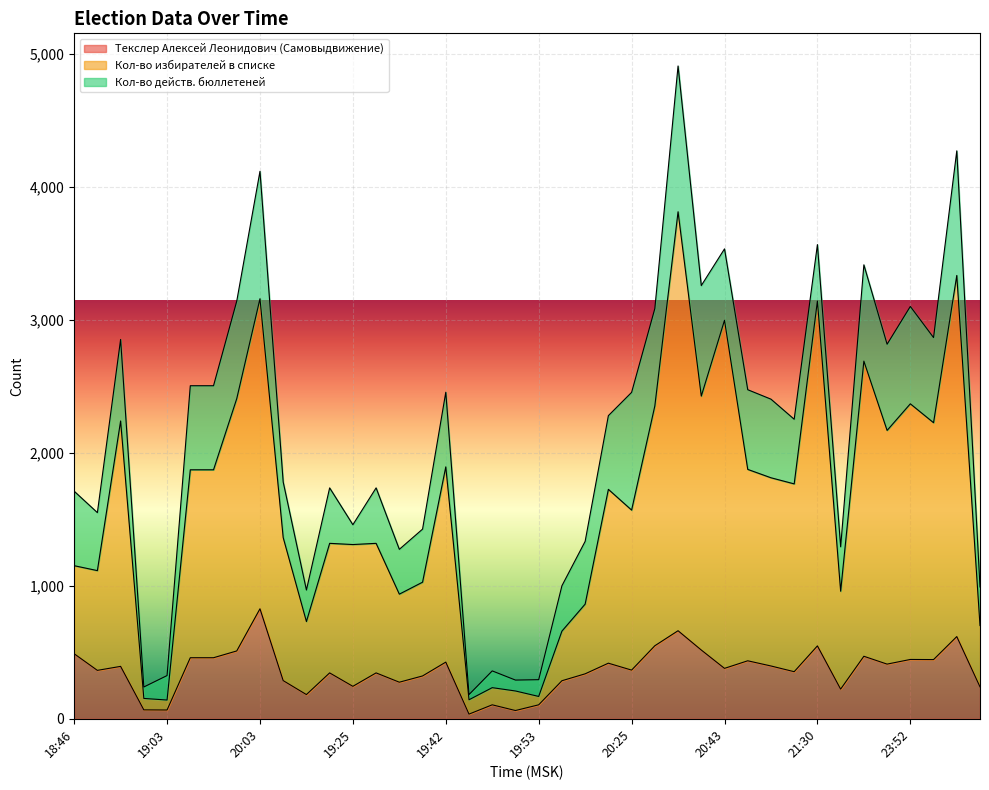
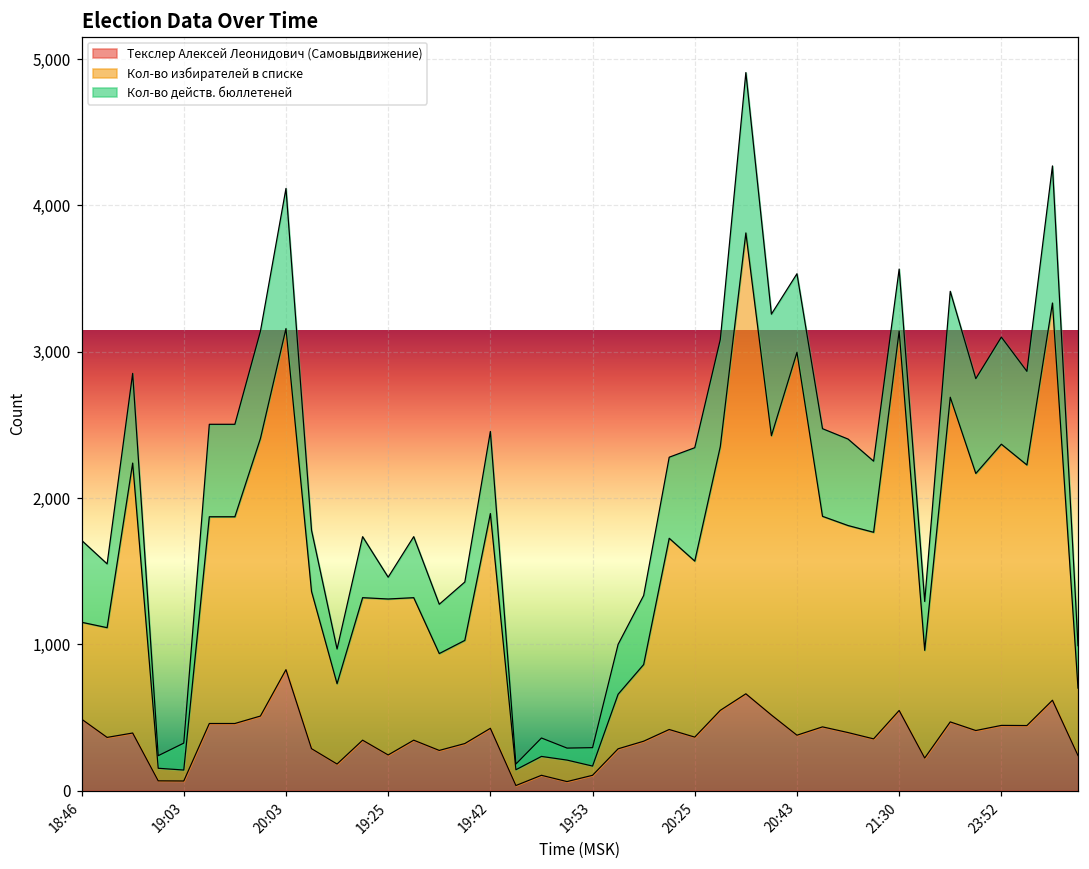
Кол-во действ. бюллетеней, 20:25: 890 -> 780
